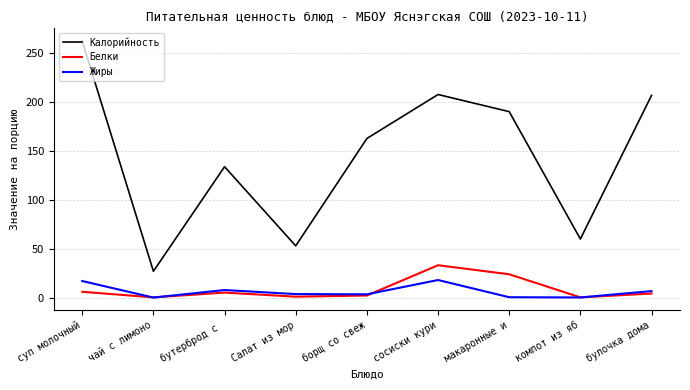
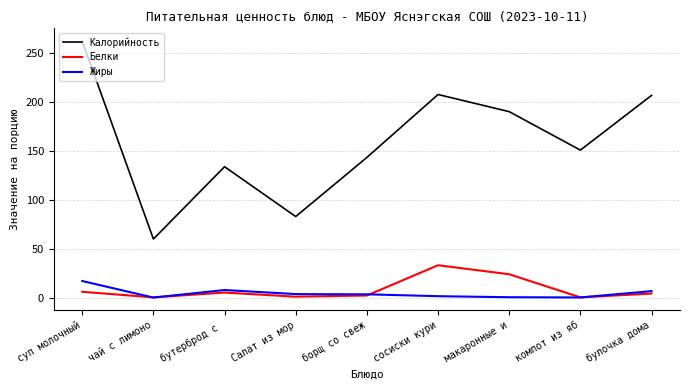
Калорийность, чай с лимоно: 30 -> 60
Калорийность, Салат из мор: 50 -> 80
Калорийность, борщ со свеж: 160 -> 140
Жиры, сосиски кури: 20 -> 0
Калорийность, компот из яб: 60 -> 150
